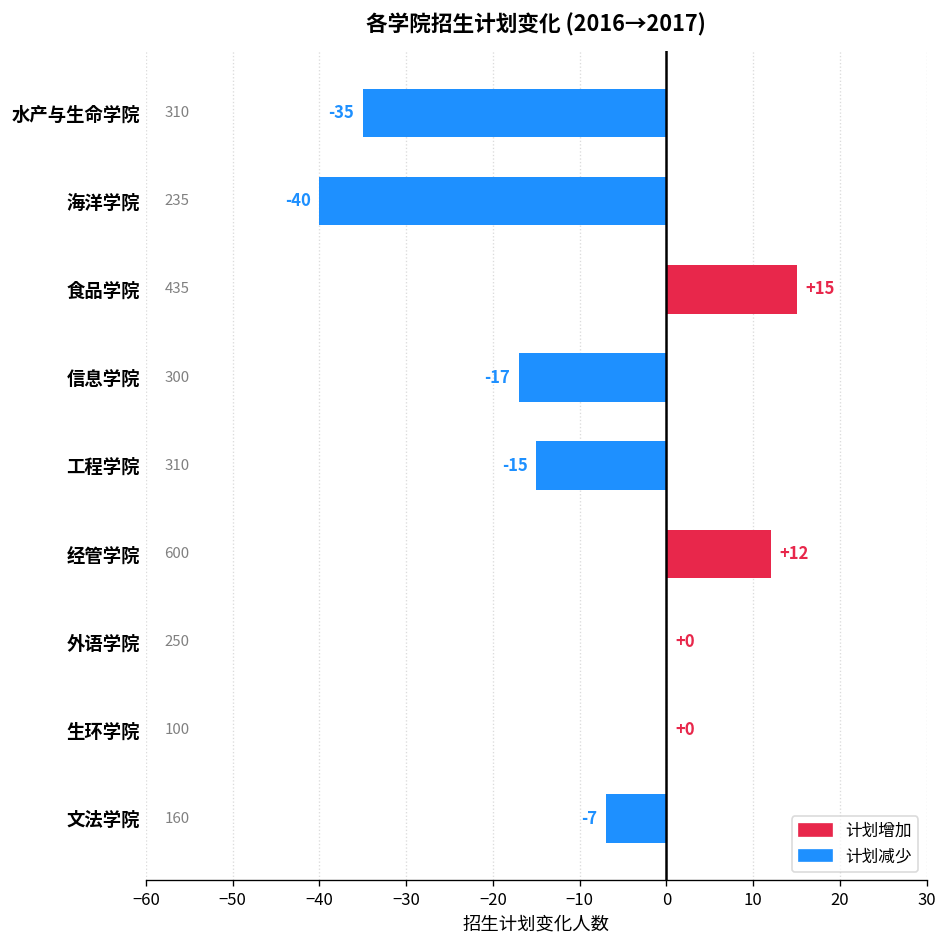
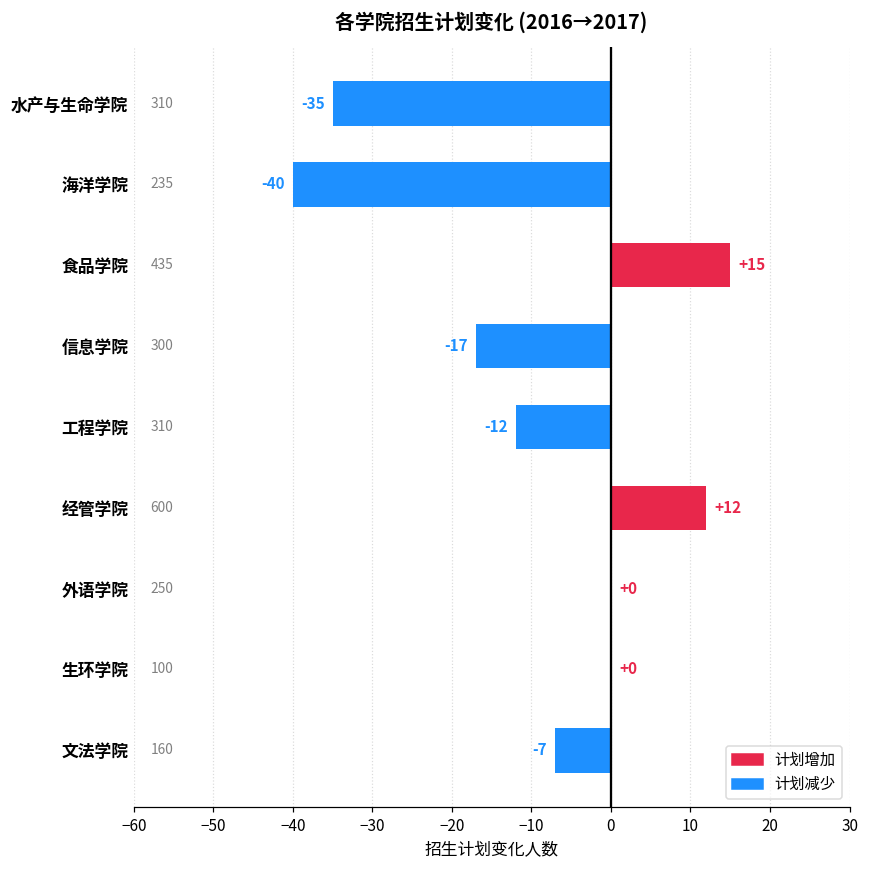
工程学院: -15 -> -12
